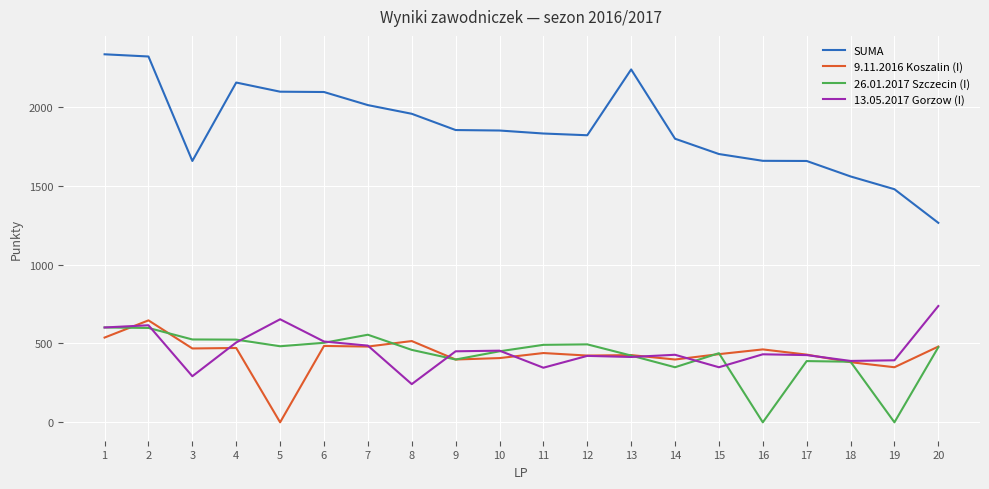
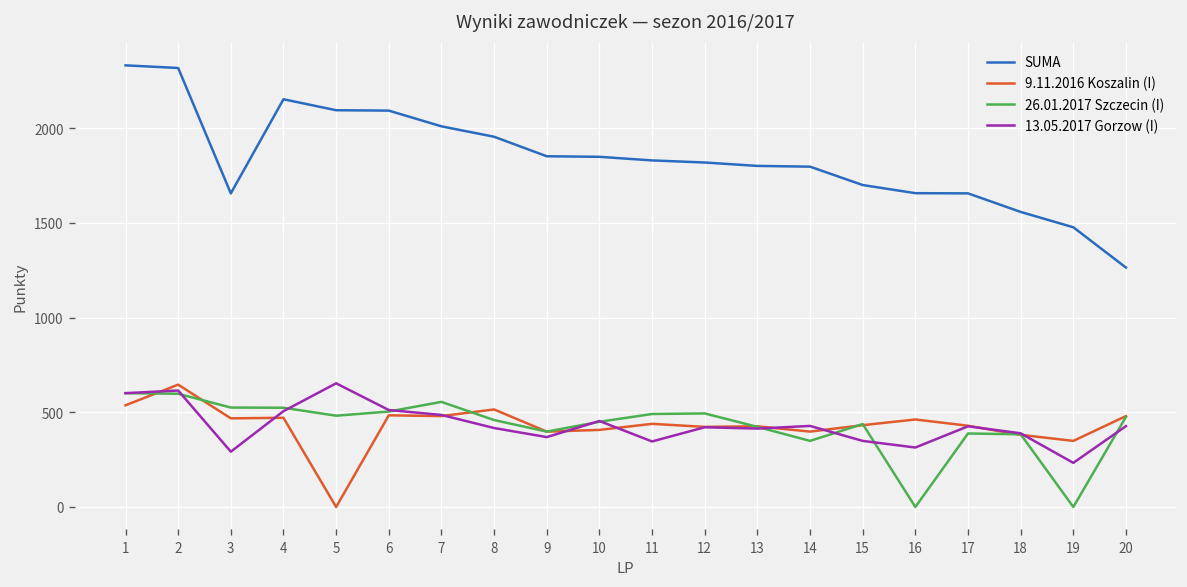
13.05.2017 Gorzow (I), 8: 240 -> 420
13.05.2017 Gorzow (I), 9: 450 -> 370
SUMA, 13: 2240 -> 1800
13.05.2017 Gorzow (I), 16: 430 -> 310
13.05.2017 Gorzow (I), 19: 390 -> 230
13.05.2017 Gorzow (I), 20: 740 -> 430
